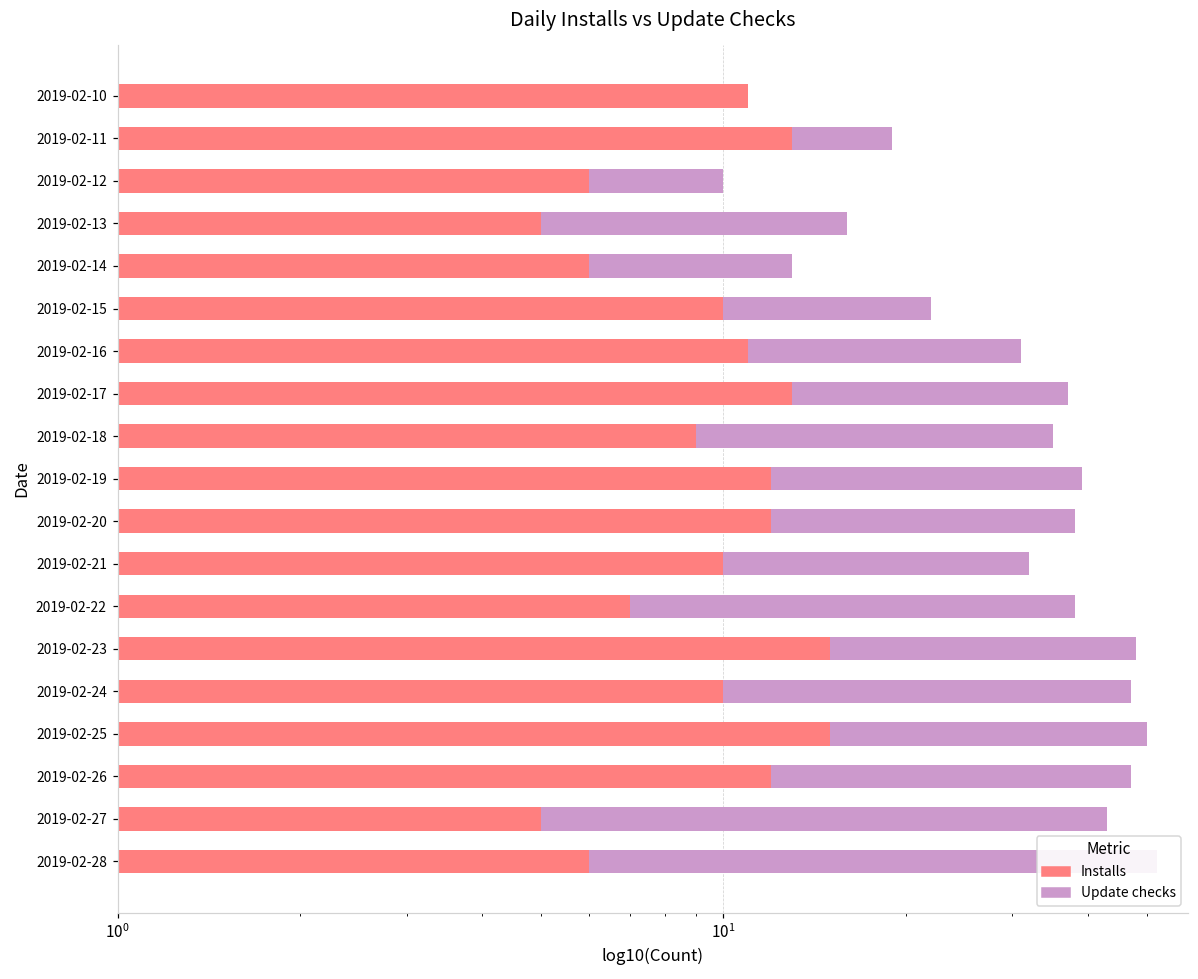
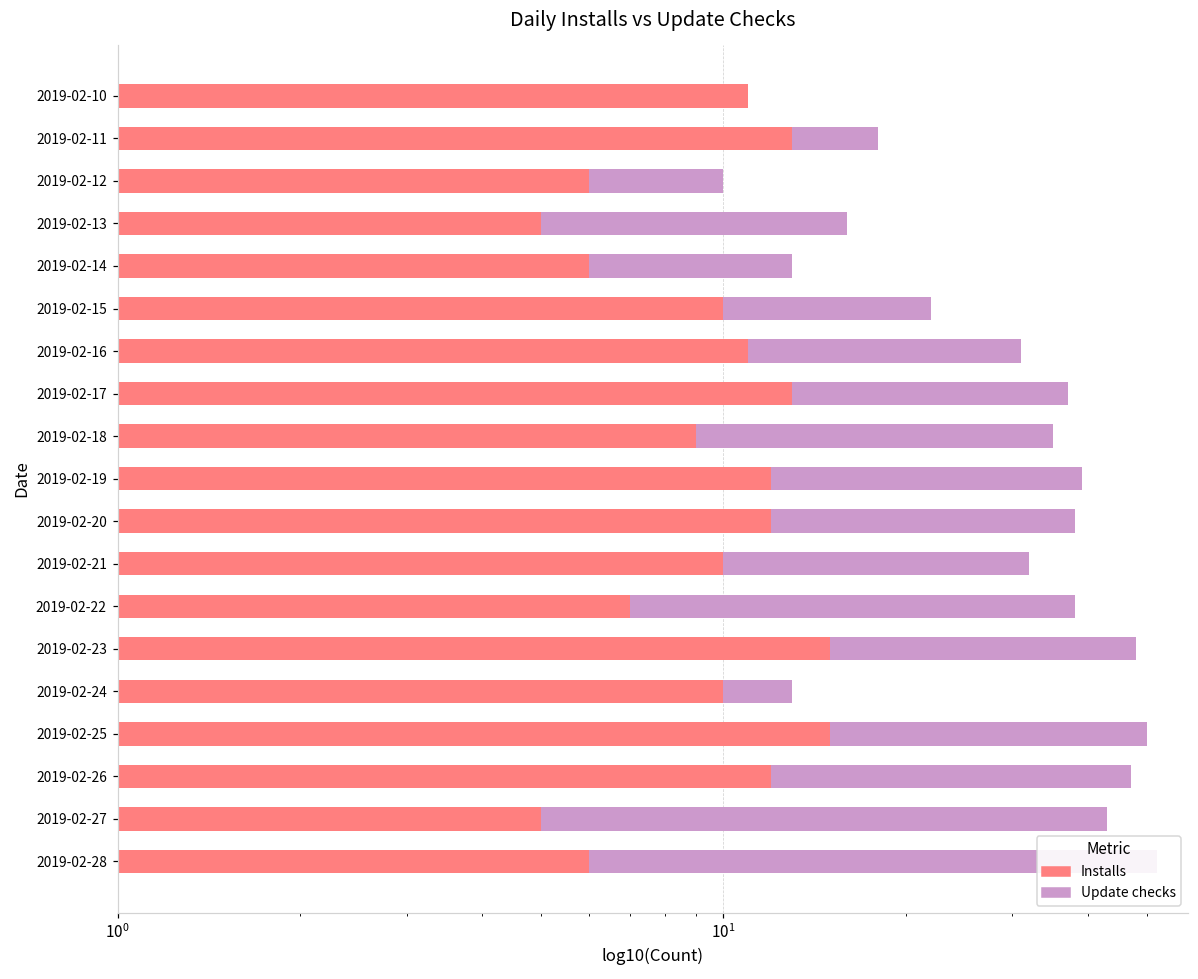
Update checks, 2019-02-11: 6 -> 5
Update checks, 2019-02-24: 37 -> 3
